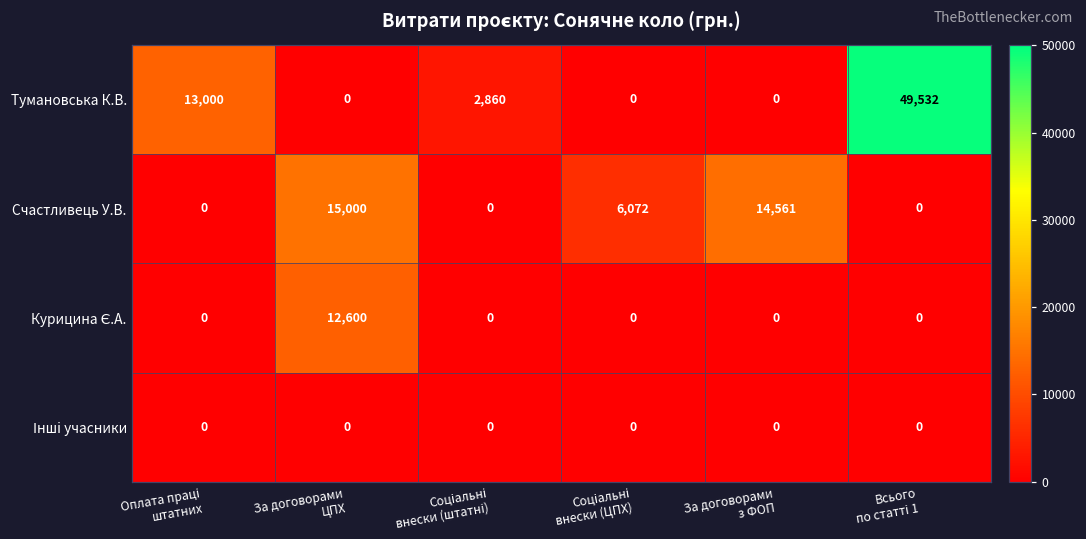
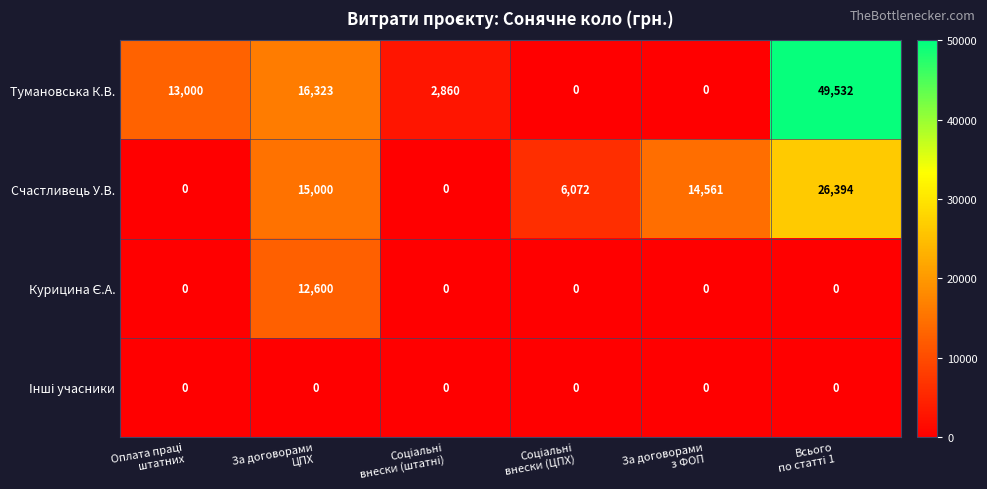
Тумановська К.В., За договорами ЦПХ: 0 -> 16,323
Счастливець У.В., Всього по статті 1: 0 -> 26,394
